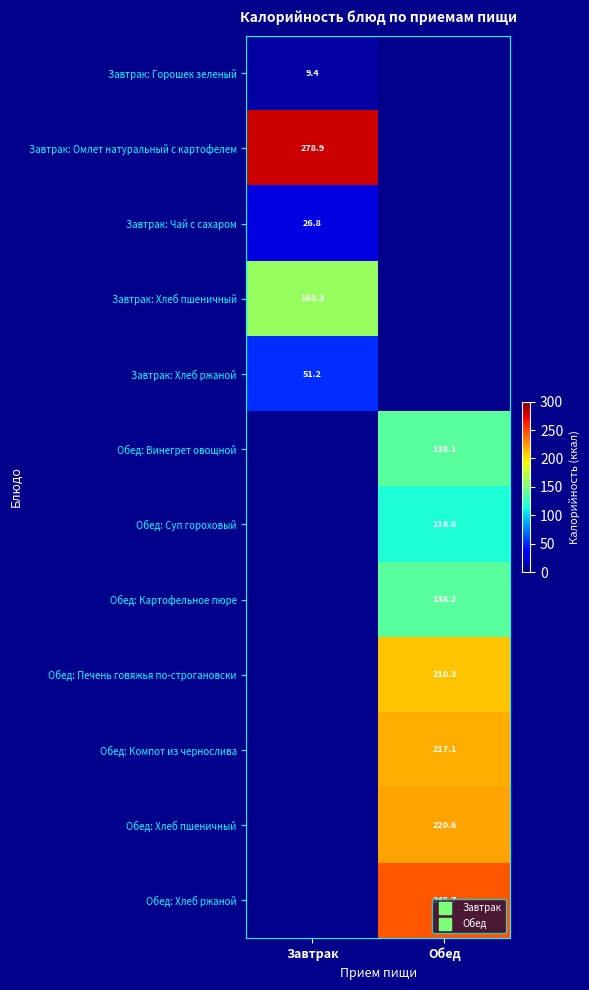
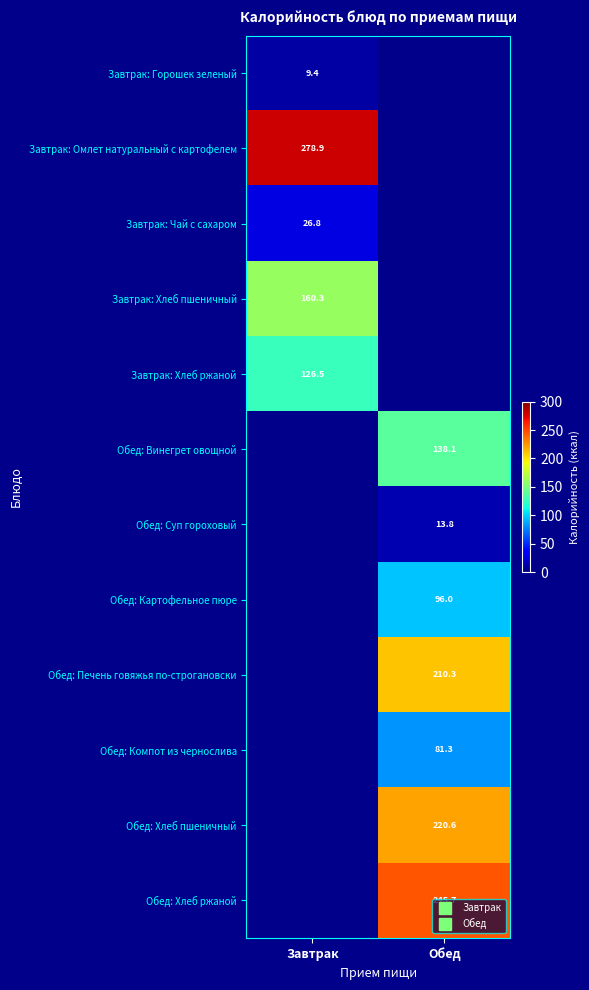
Завтрак: Хлеб ржаной, Завтрак: 51.2 -> 126.5
Обед: Суп гороховый, Обед: 116.8 -> 13.8
Обед: Картофельное пюре, Обед: 138.2 -> 96.0
Обед: Компот из чернослива, Обед: 217.1 -> 81.3
